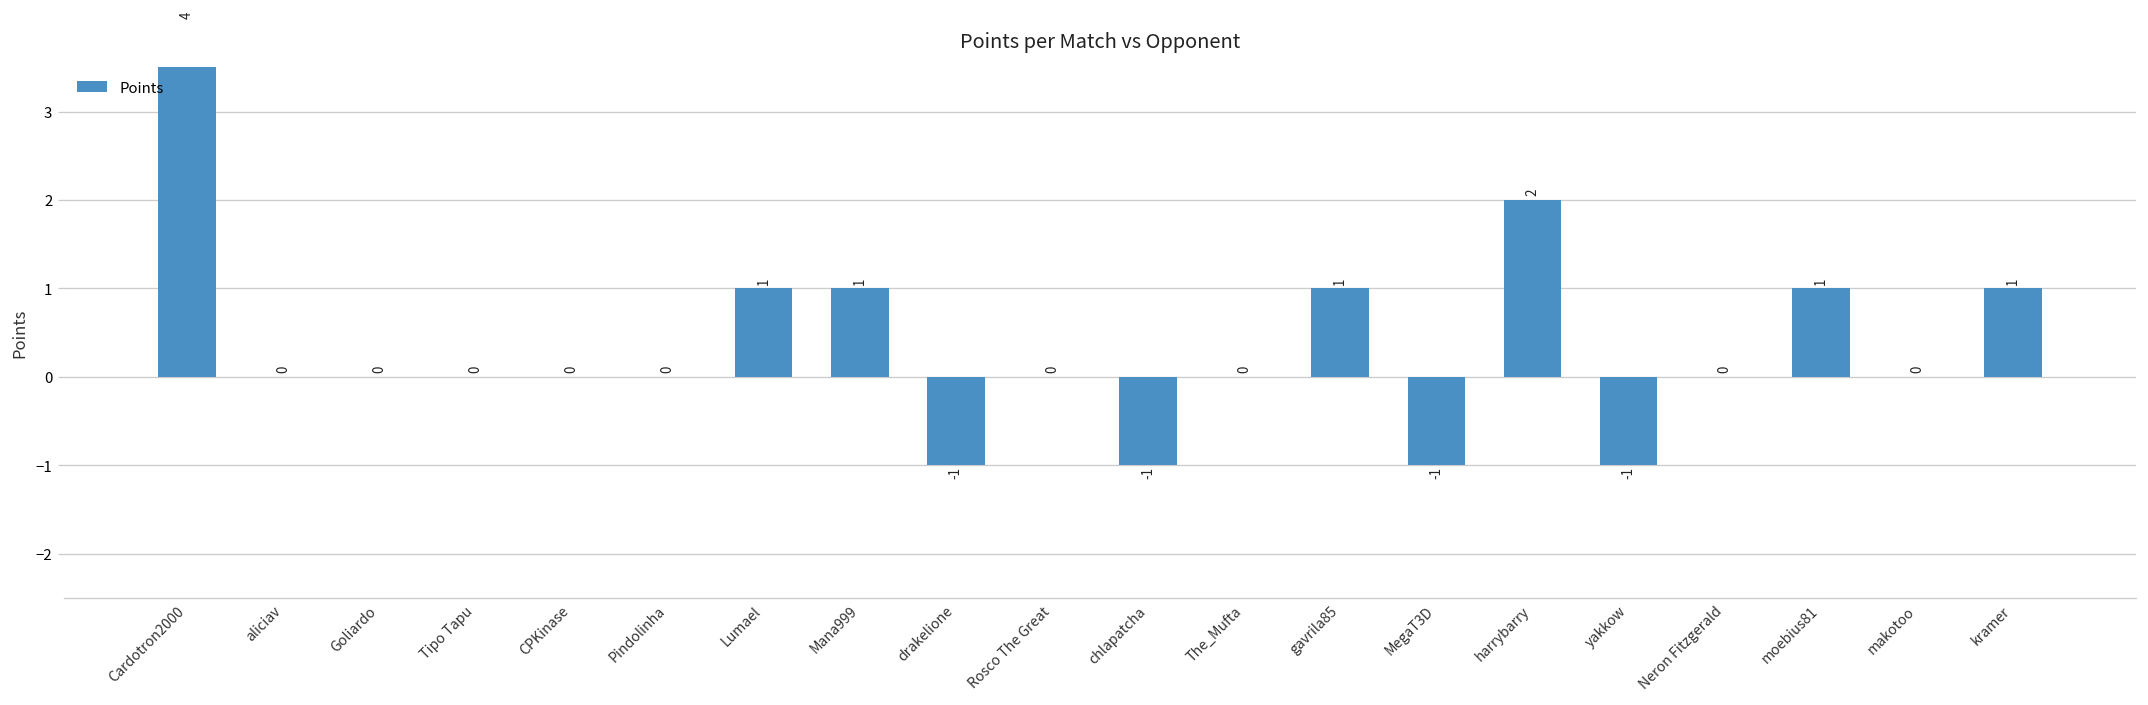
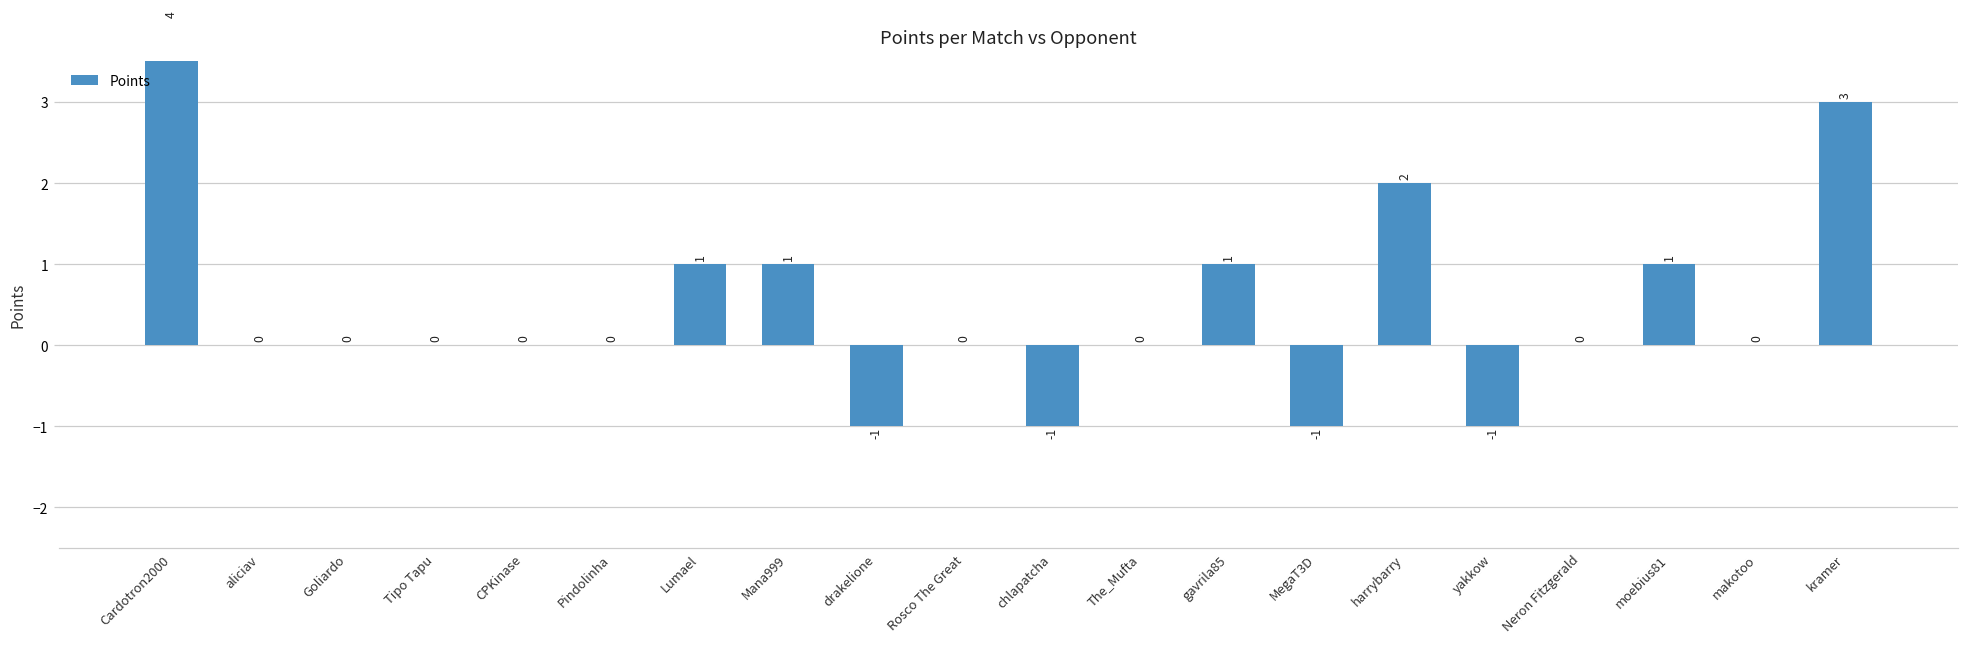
kramer: 1 -> 3
